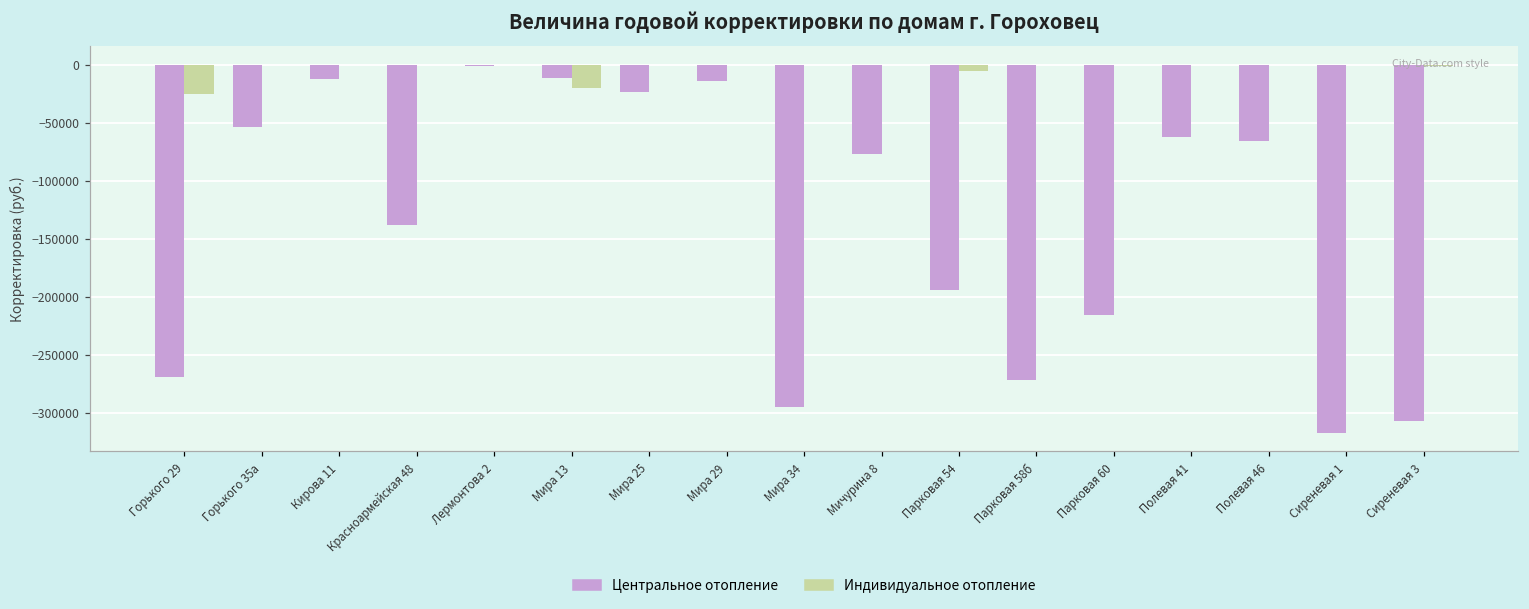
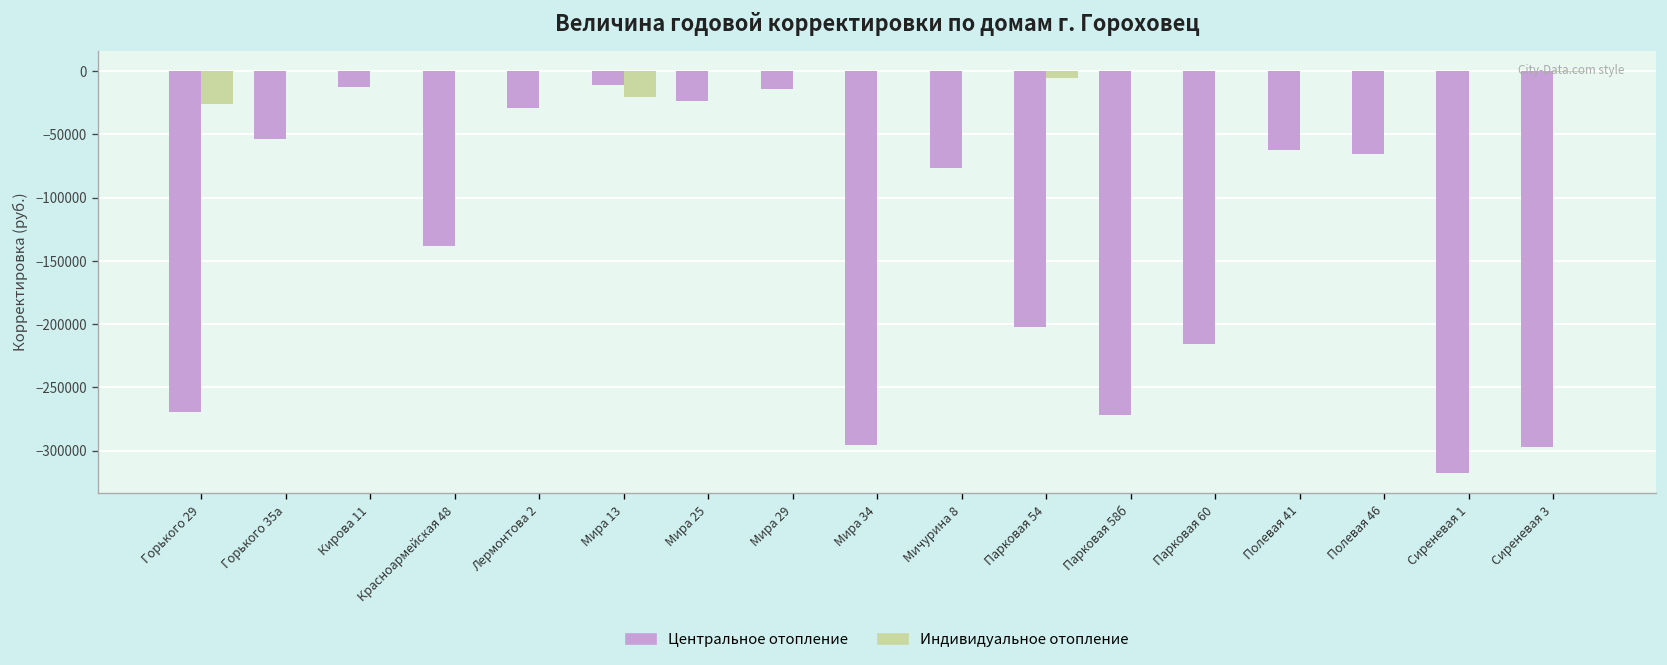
Центральное отопление, Лермонтова 2: -1000 -> -29000
Центральное отопление, Парковая 54: -194000 -> -202000
Центральное отопление, Сиреневая 3: -307000 -> -297000
